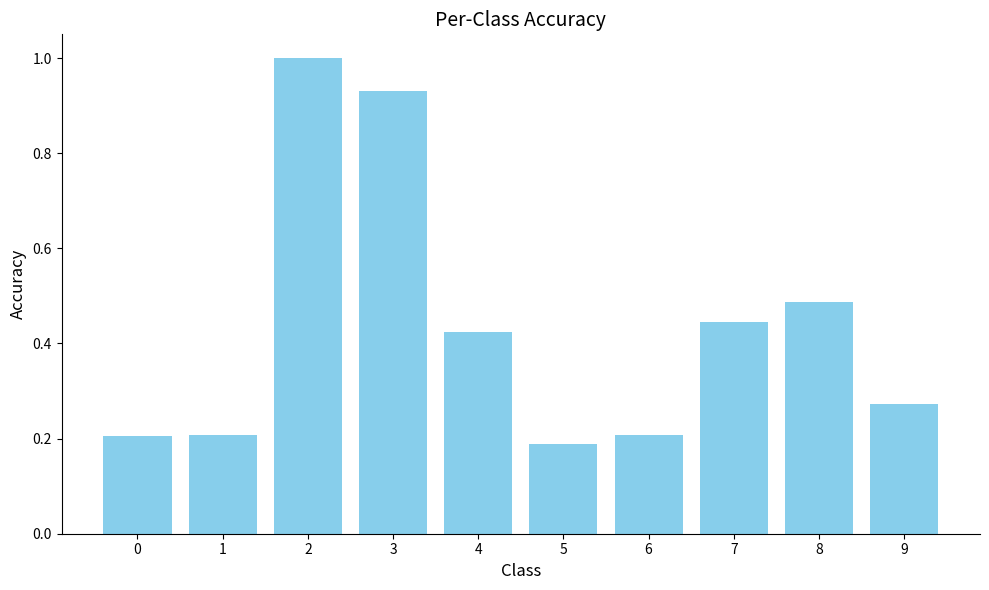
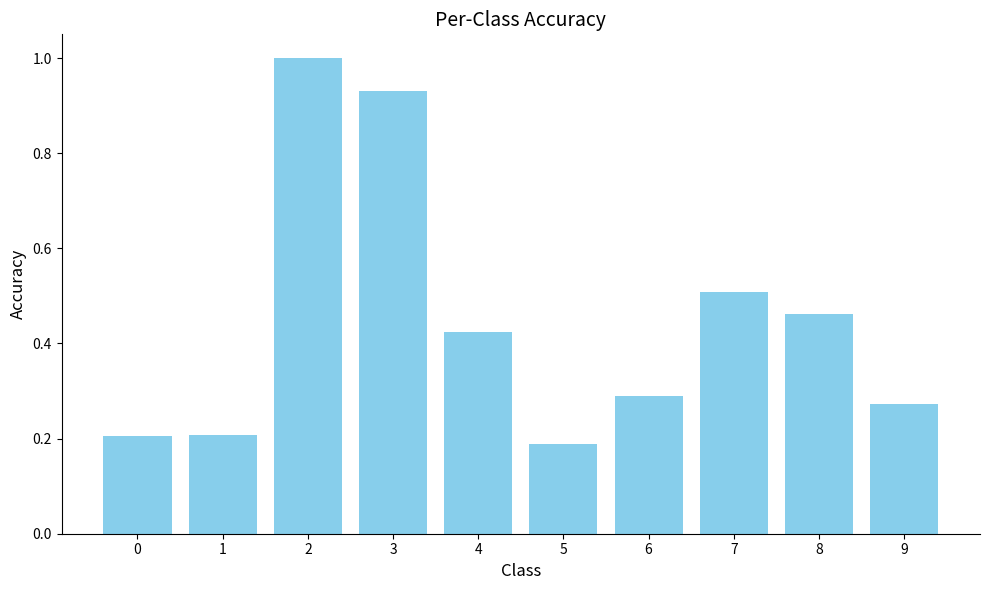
6: 0.21 -> 0.29
7: 0.44 -> 0.51
8: 0.49 -> 0.46
